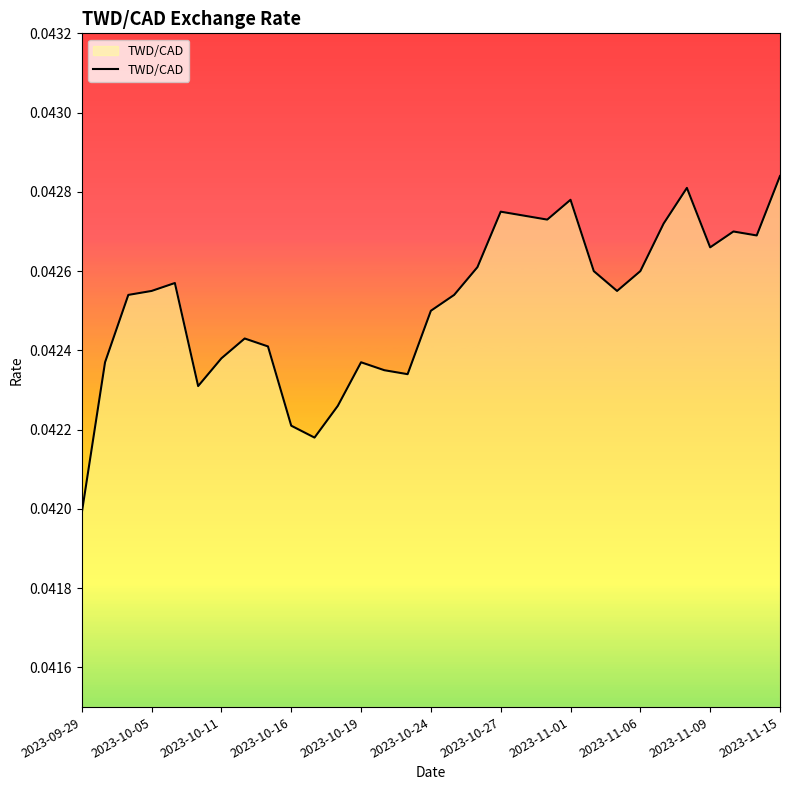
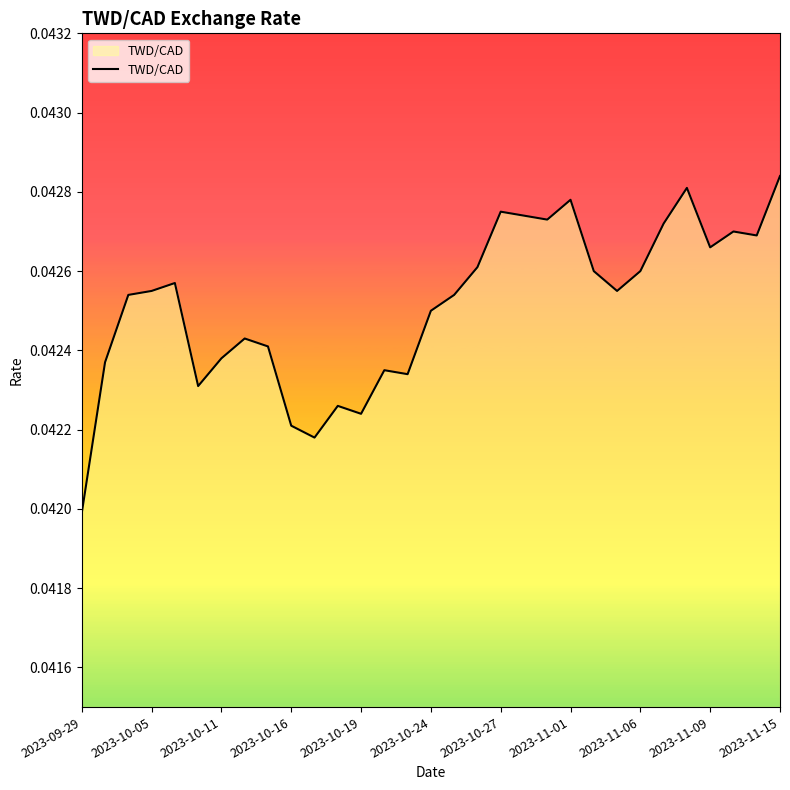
2023-10-19: 0.04237 -> 0.04224
